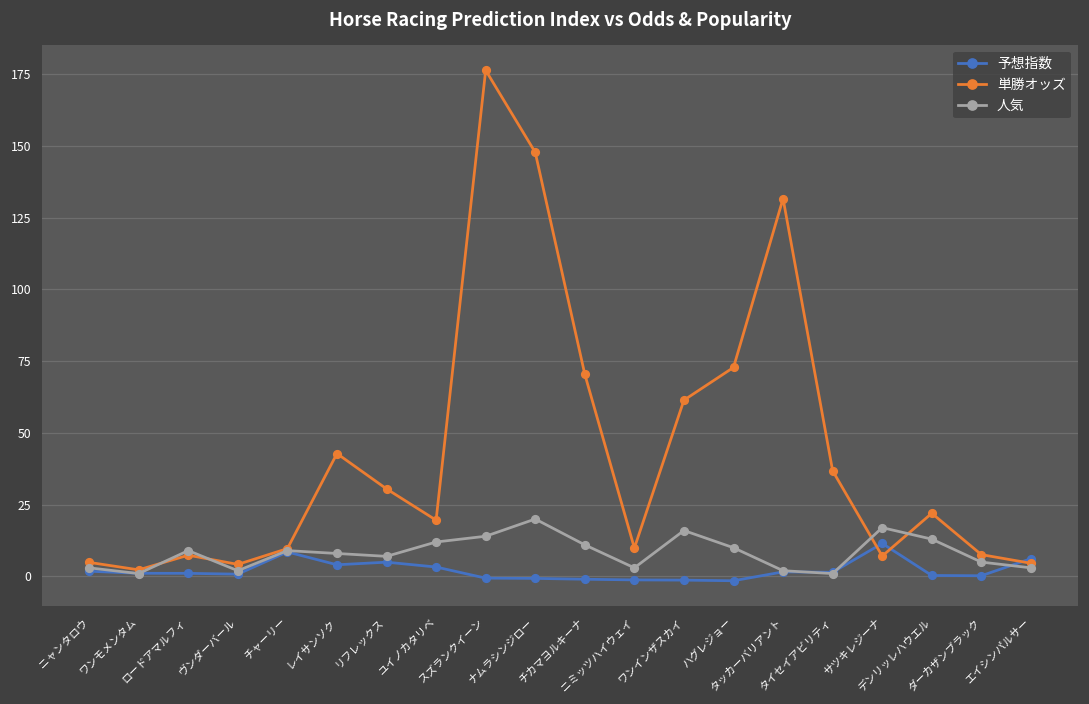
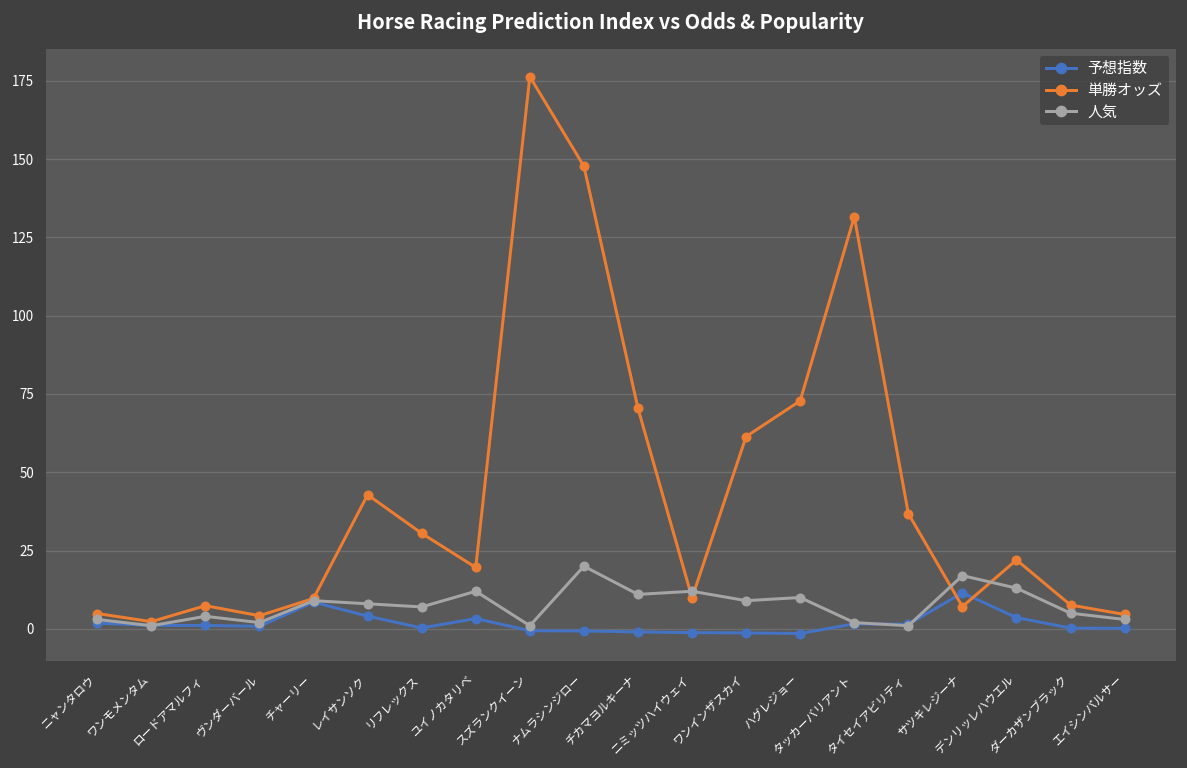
人気, ロードアマルフィ: 9 -> 4
予想指数, リフレックス: 5 -> 0
人気, スズランクイーン: 14 -> 1
人気, ニミッツハイウェイ: 3 -> 12
人気, ワンインザスカイ: 16 -> 9
予想指数, デンリッレハウエル: 0 -> 4
予想指数, エイシンパルサー: 6 -> 0
